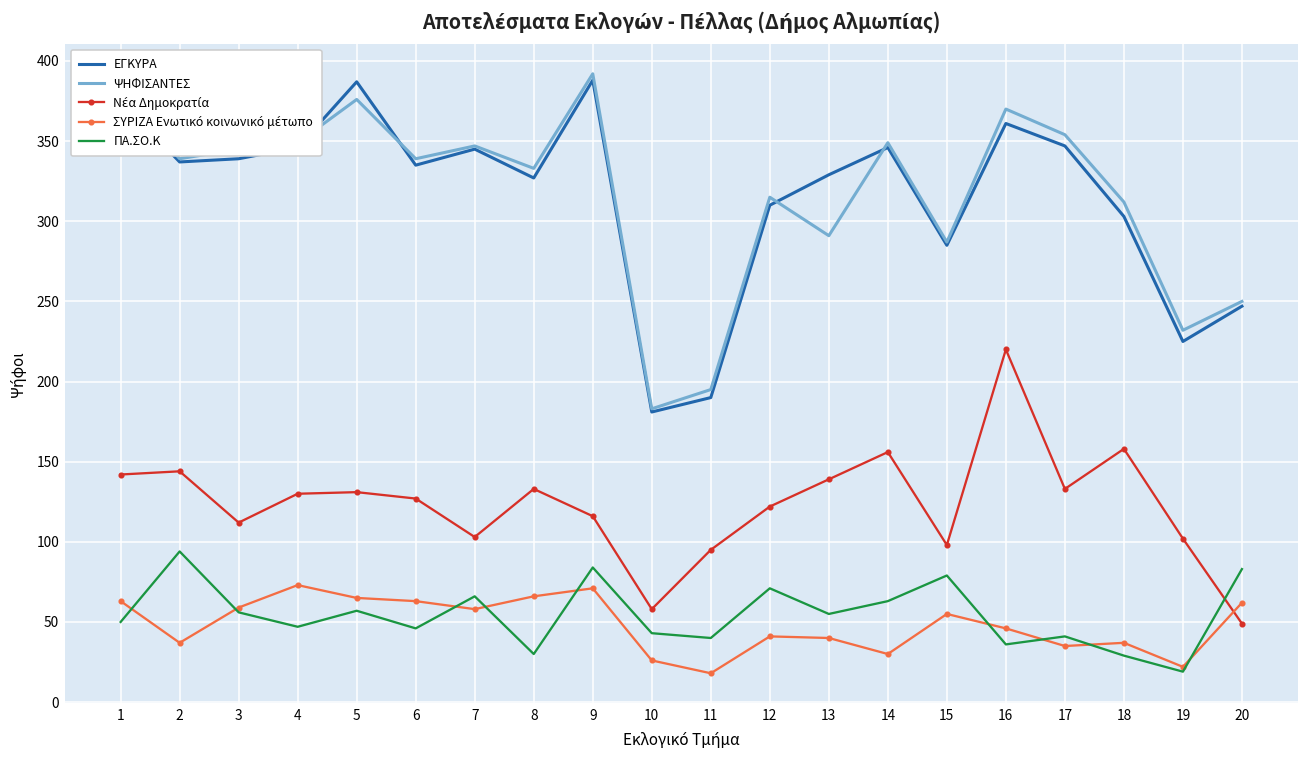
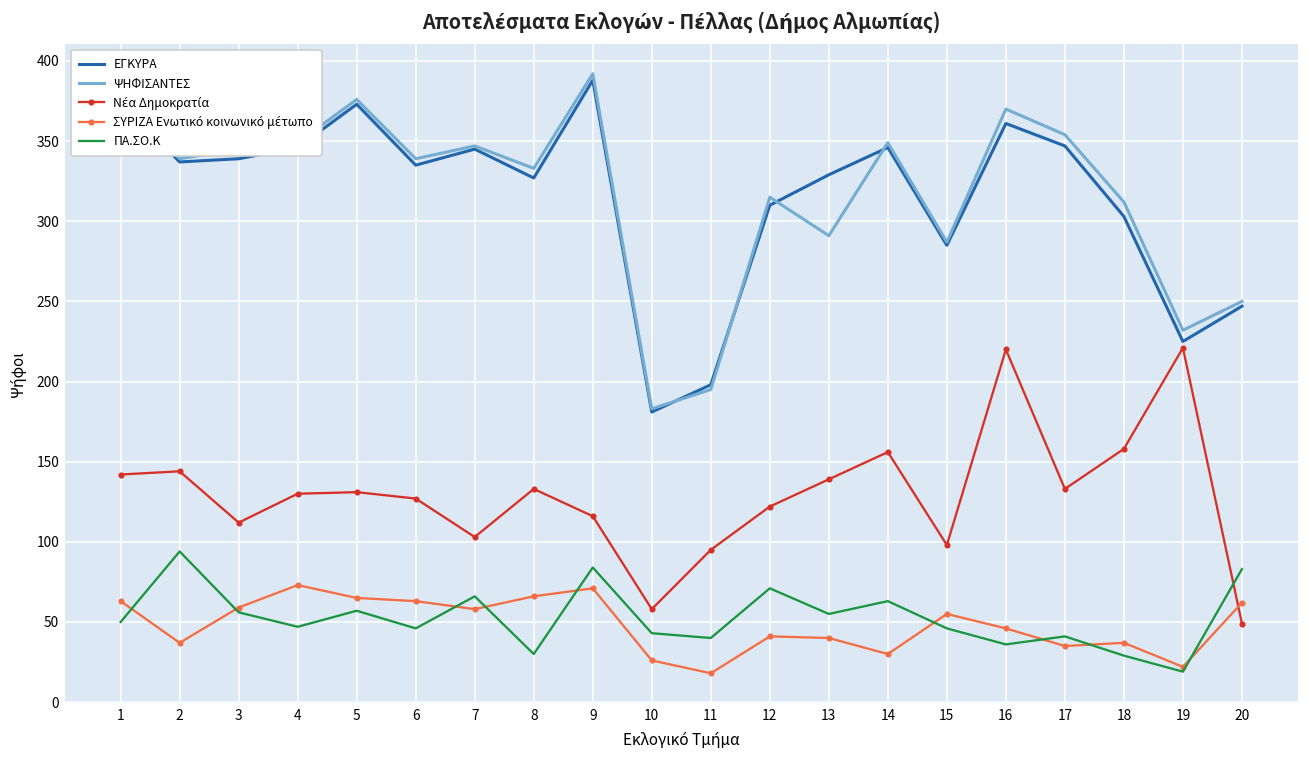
ΕΓΚΥΡΑ, 5: 387 -> 373
ΕΓΚΥΡΑ, 11: 190 -> 198
ΠΑ.ΣΟ.Κ, 15: 79 -> 46
Νέα Δημοκρατία, 19: 102 -> 221
